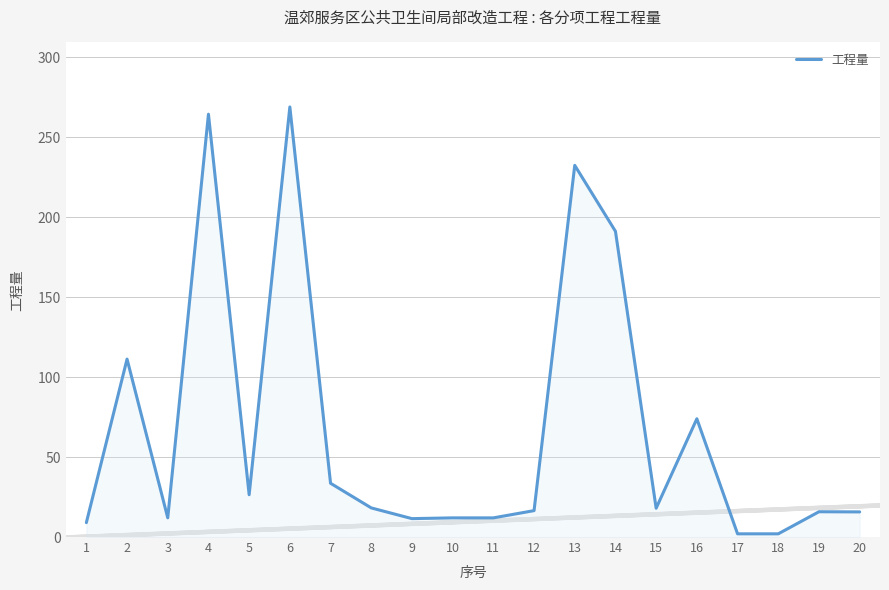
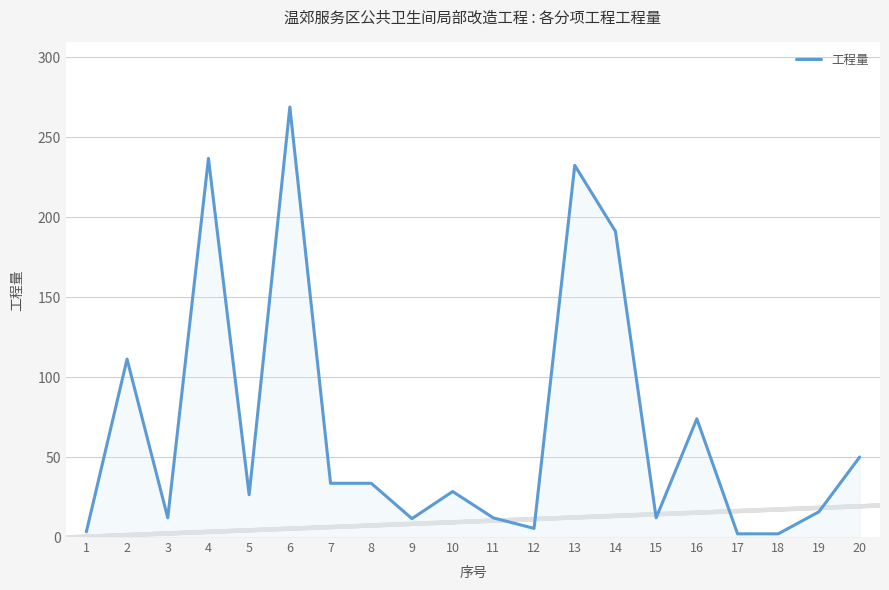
1: 9 -> 3
4: 264 -> 237
8: 18 -> 34
10: 12 -> 28
12: 17 -> 5
15: 18 -> 12
20: 16 -> 50
